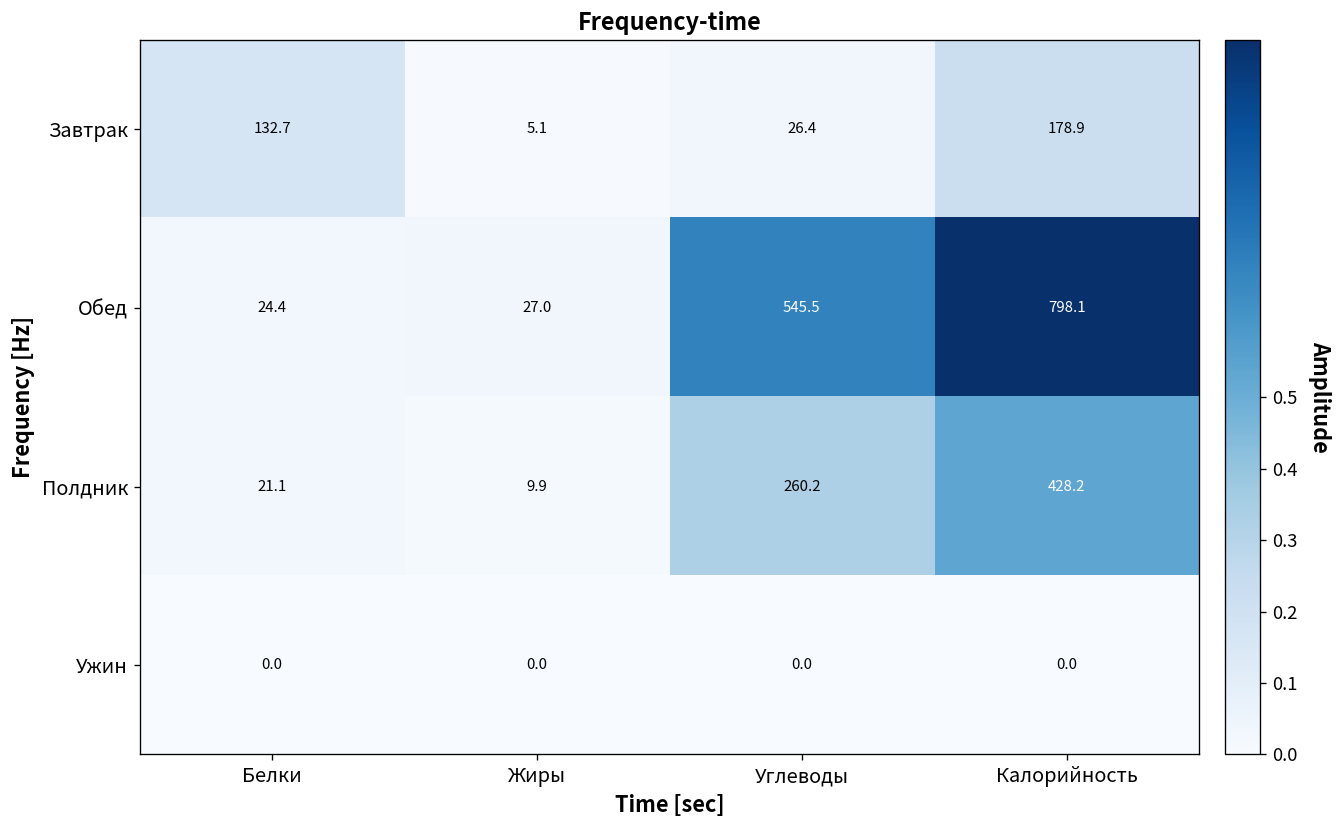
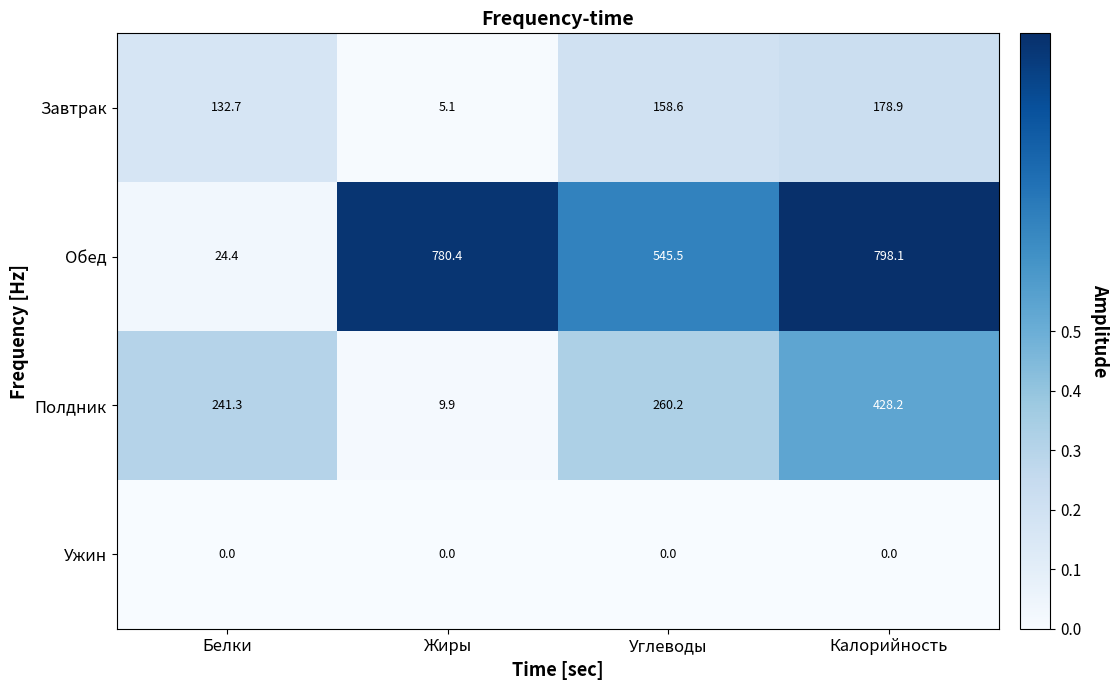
Завтрак, Углеводы: 26.4 -> 158.6
Обед, Жиры: 27.0 -> 780.4
Полдник, Белки: 21.1 -> 241.3
